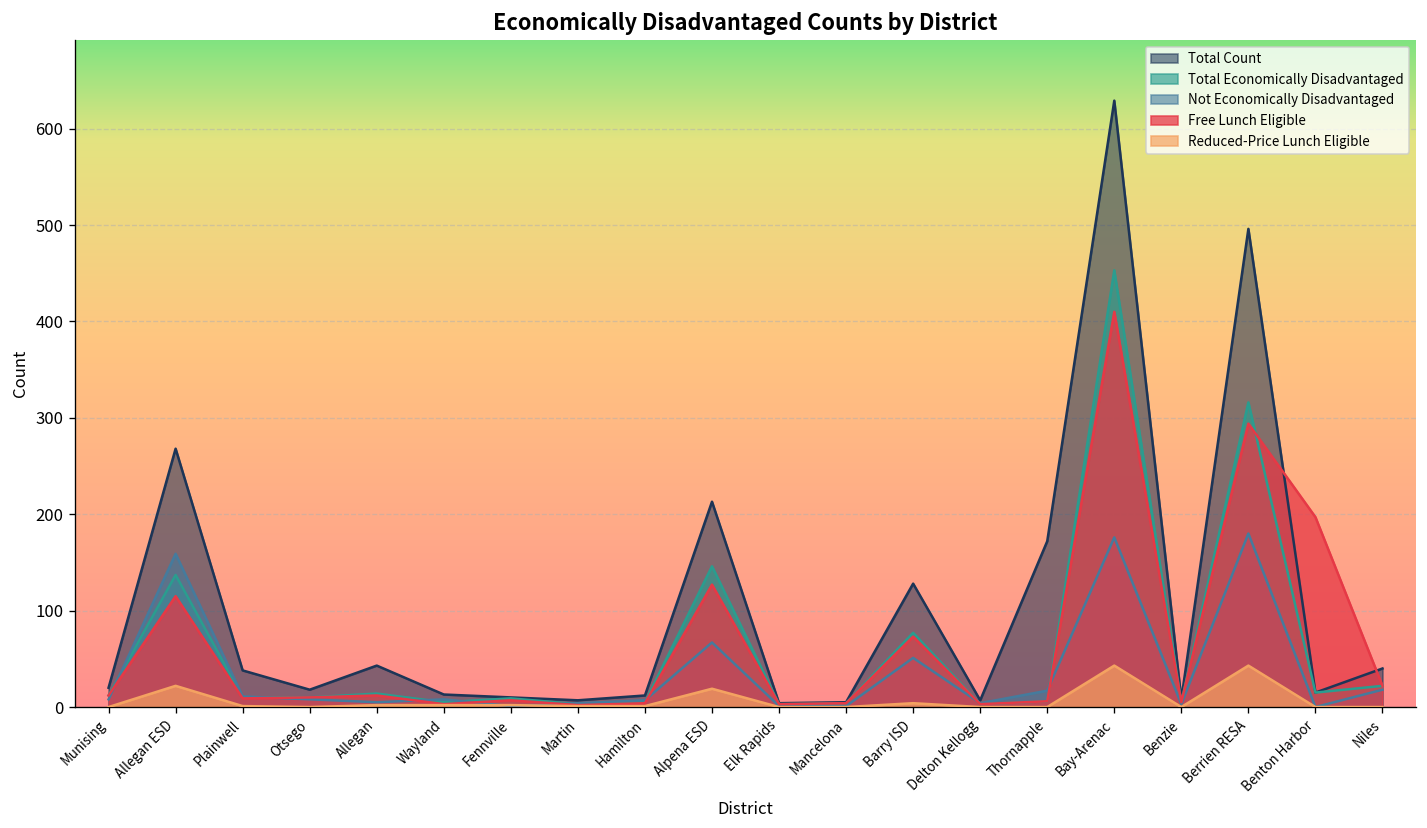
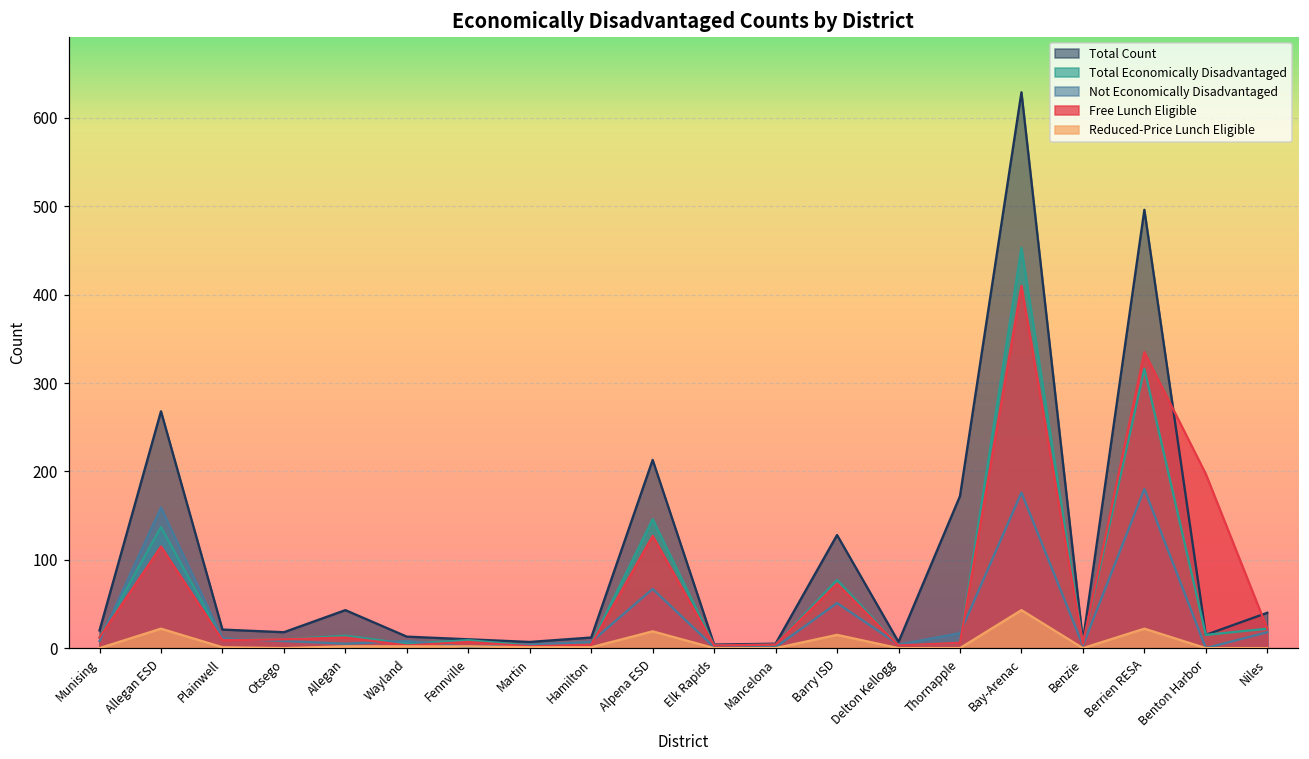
Total Count, Plainwell: 40 -> 20
Reduced-Price Lunch Eligible, Barry ISD: 0 -> 20
Free Lunch Eligible, Berrien RESA: 290 -> 340
Reduced-Price Lunch Eligible, Berrien RESA: 40 -> 20
